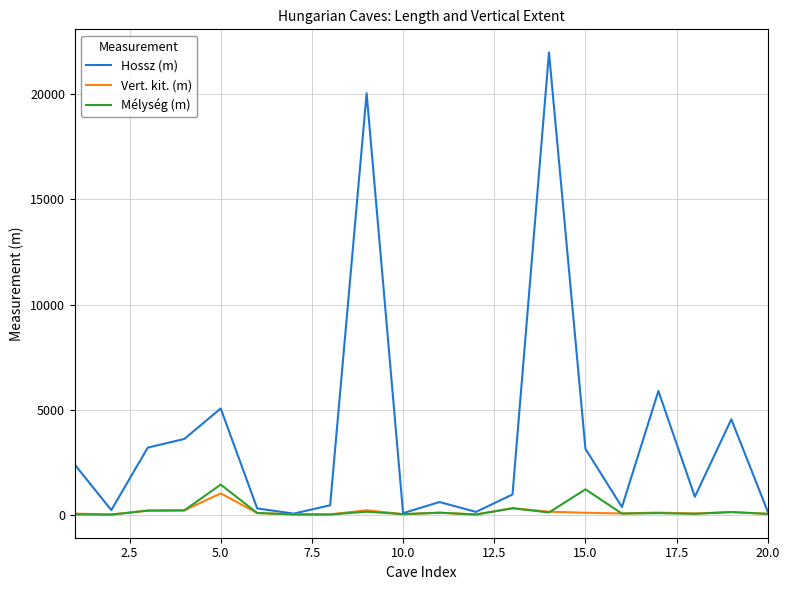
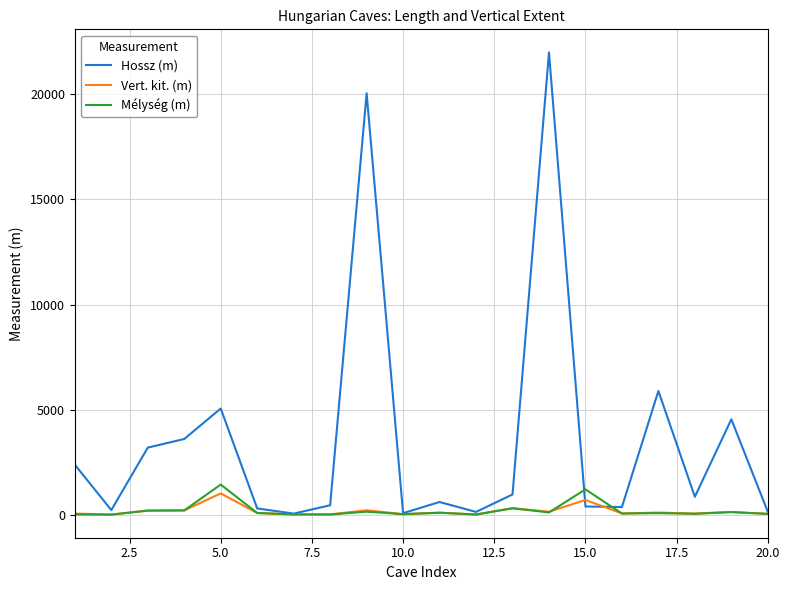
Hossz (m), 15.0: 3100 -> 400
Vert. kit. (m), 15.0: 100 -> 700
